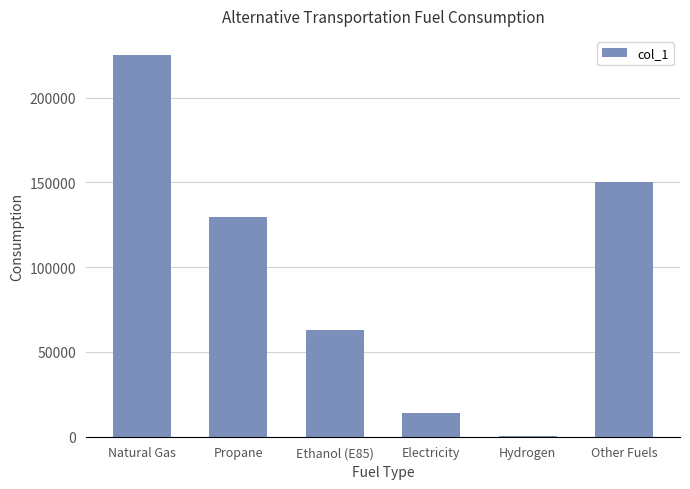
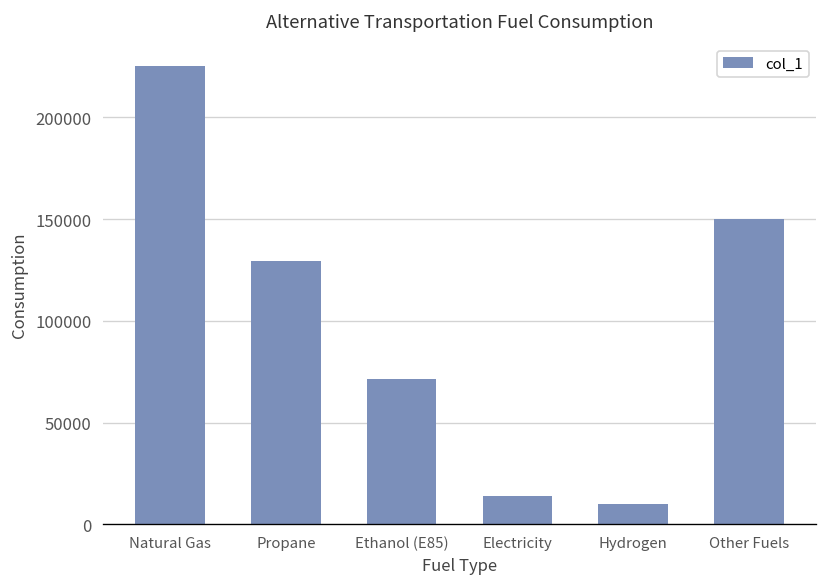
Ethanol (E85): 63000 -> 71000
Hydrogen: 0 -> 10000
